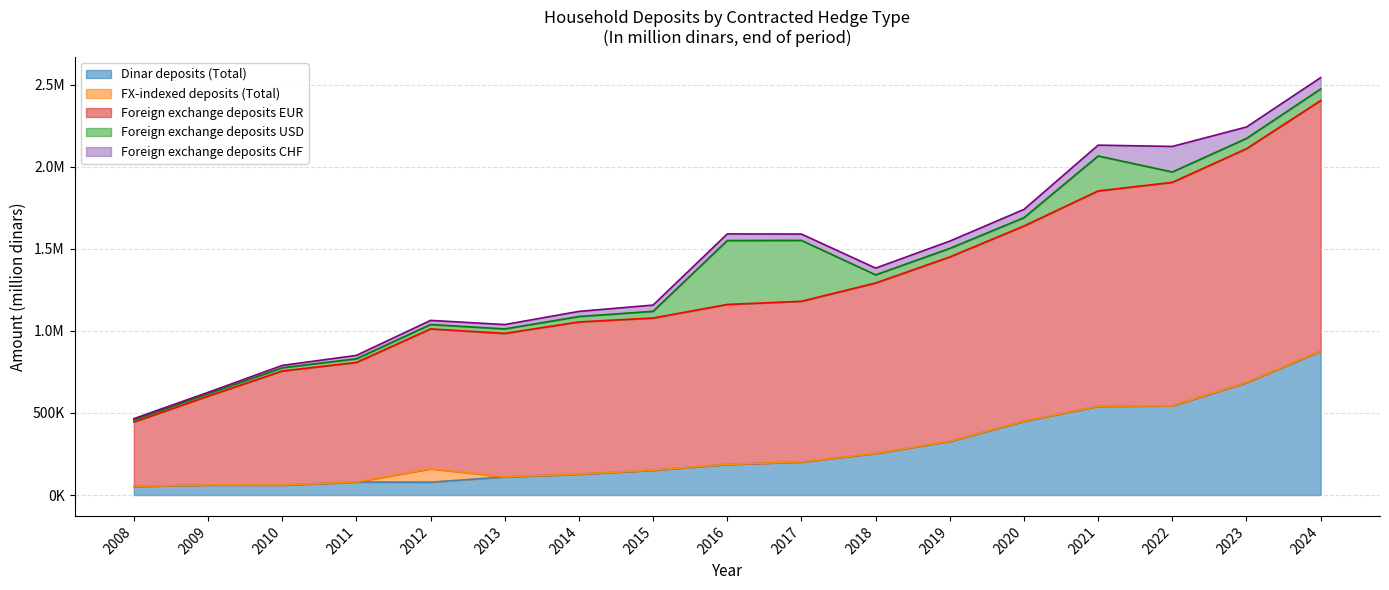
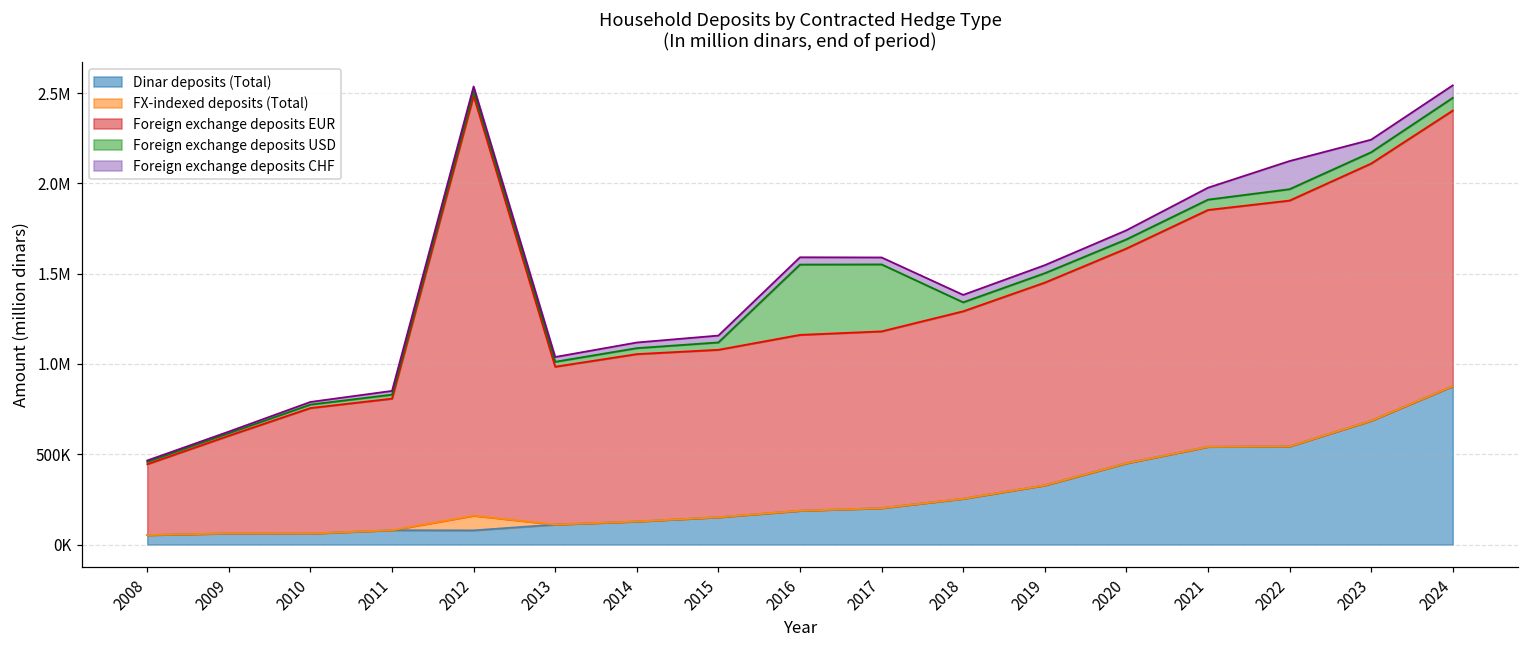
Foreign exchange deposits EUR, 2012: 850000 -> 2320000
Foreign exchange deposits USD, 2021: 210000 -> 60000
